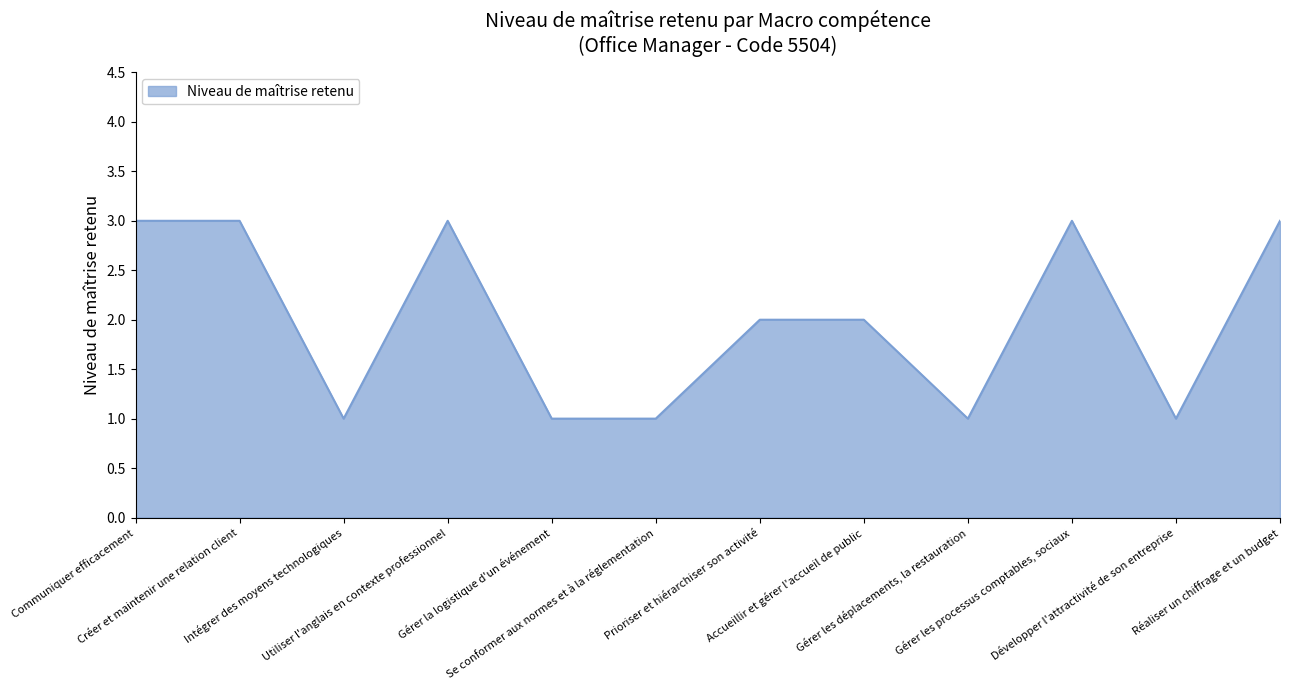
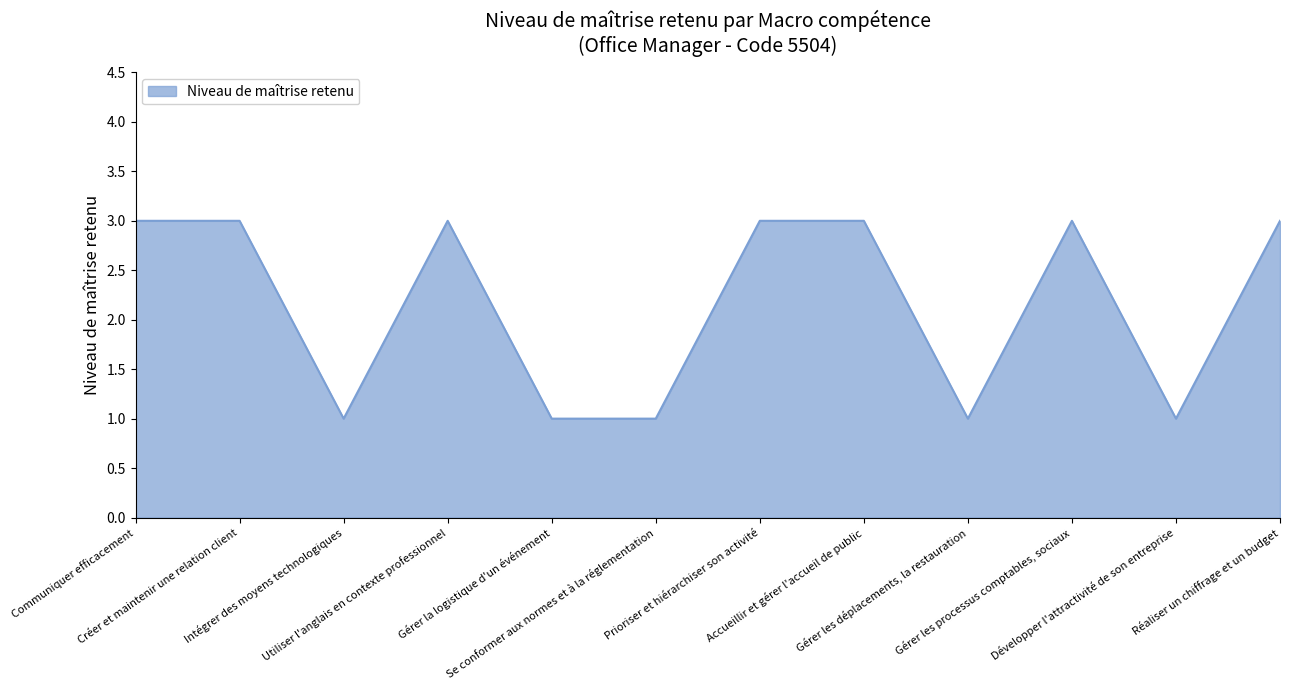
Prioriser et hiérarchiser son activité: 2 -> 3
Accueillir et gérer l'accueil de public: 2 -> 3
